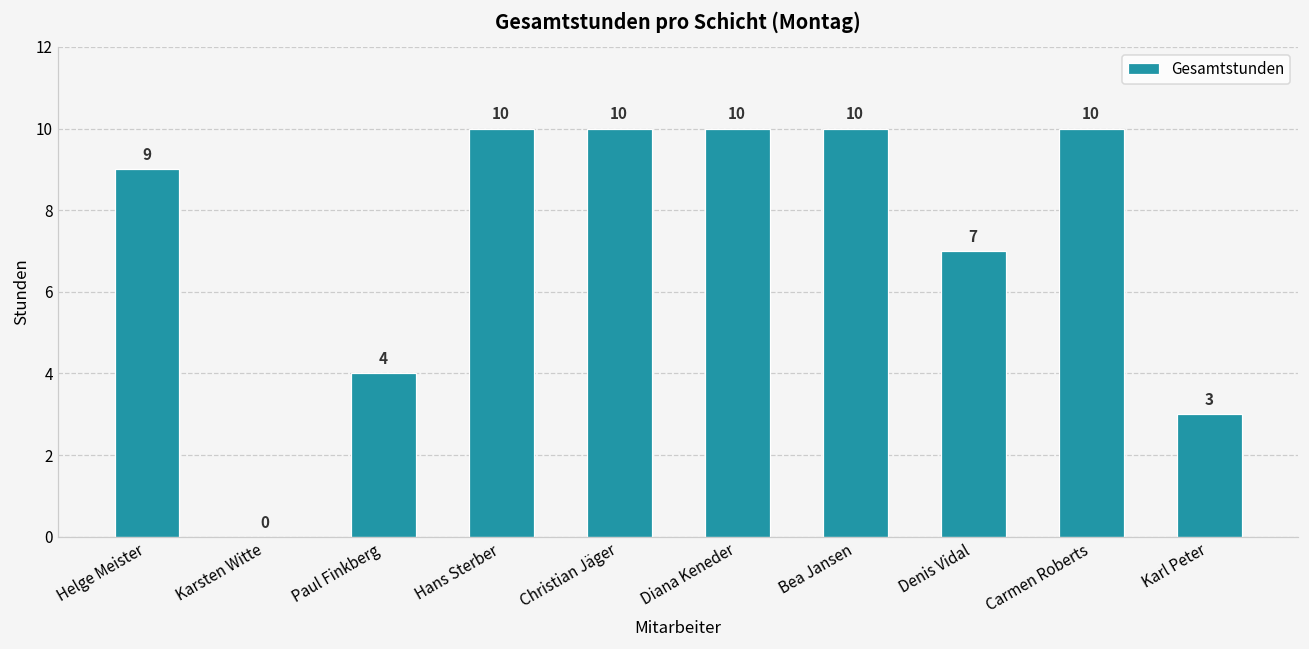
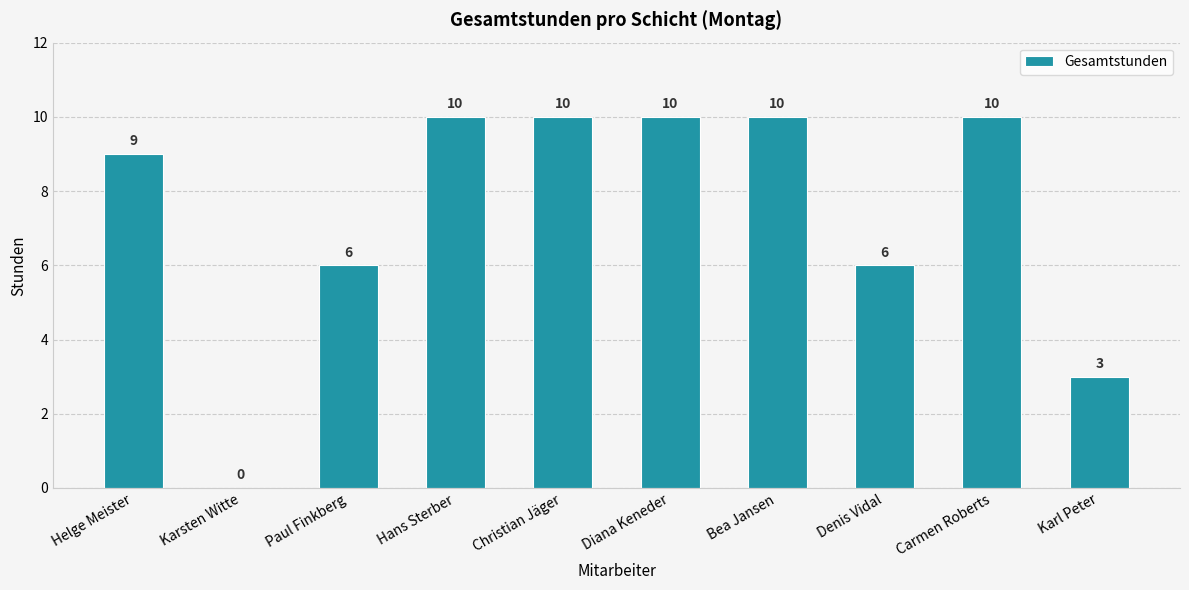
Paul Finkberg: 4 -> 6
Denis Vidal: 7 -> 6
